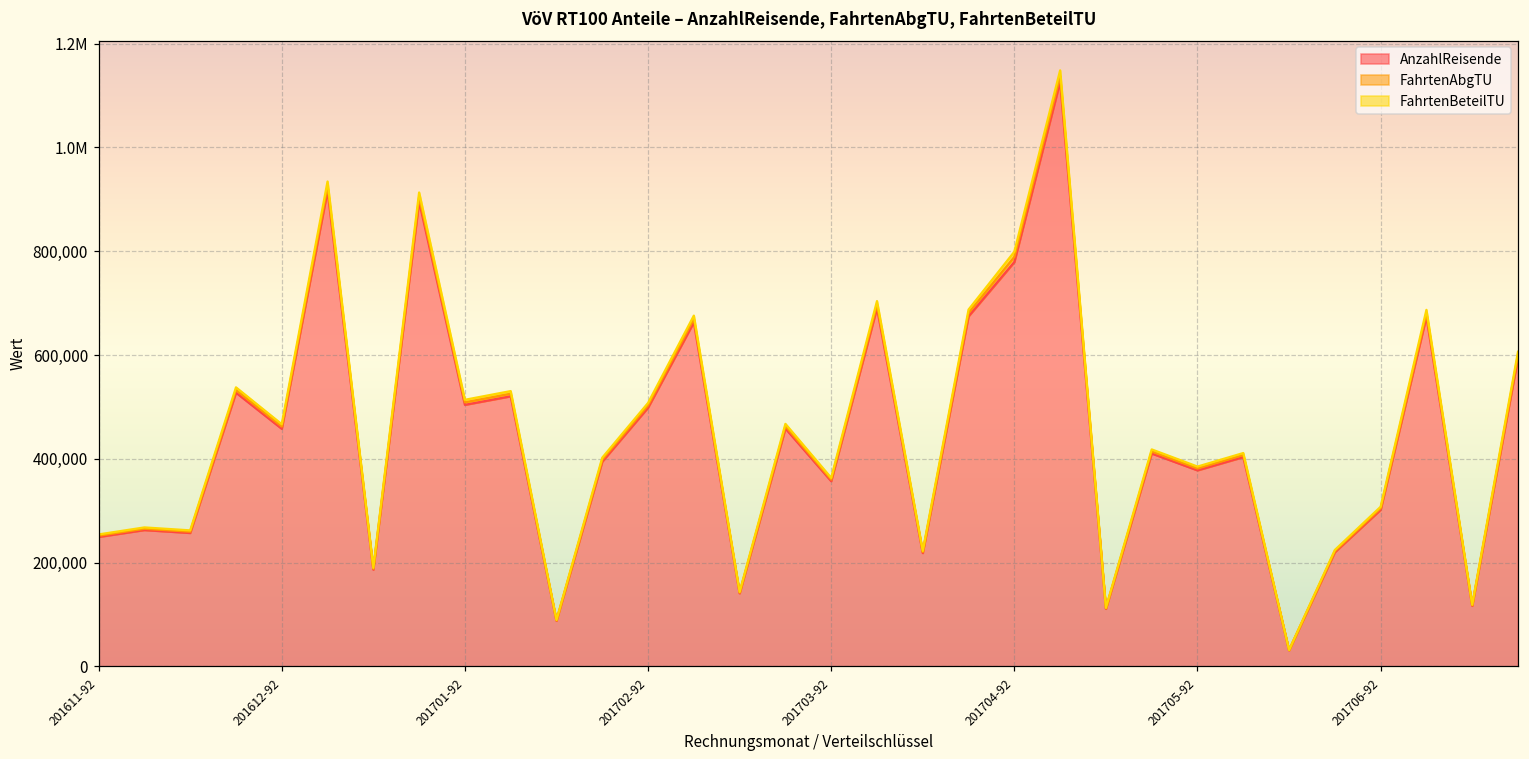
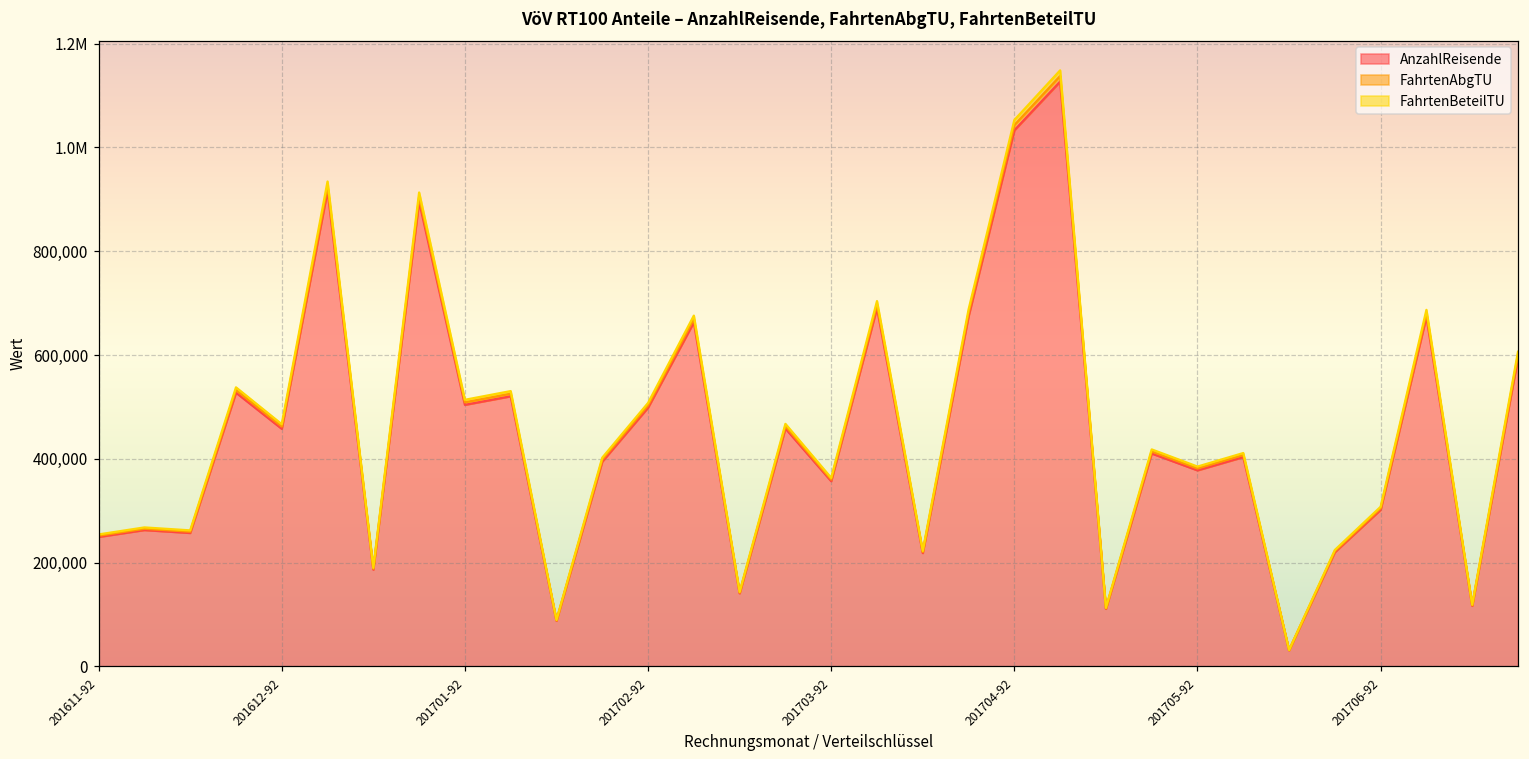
AnzahlReisende, 201704-92: 780,000 -> 1,030,000
